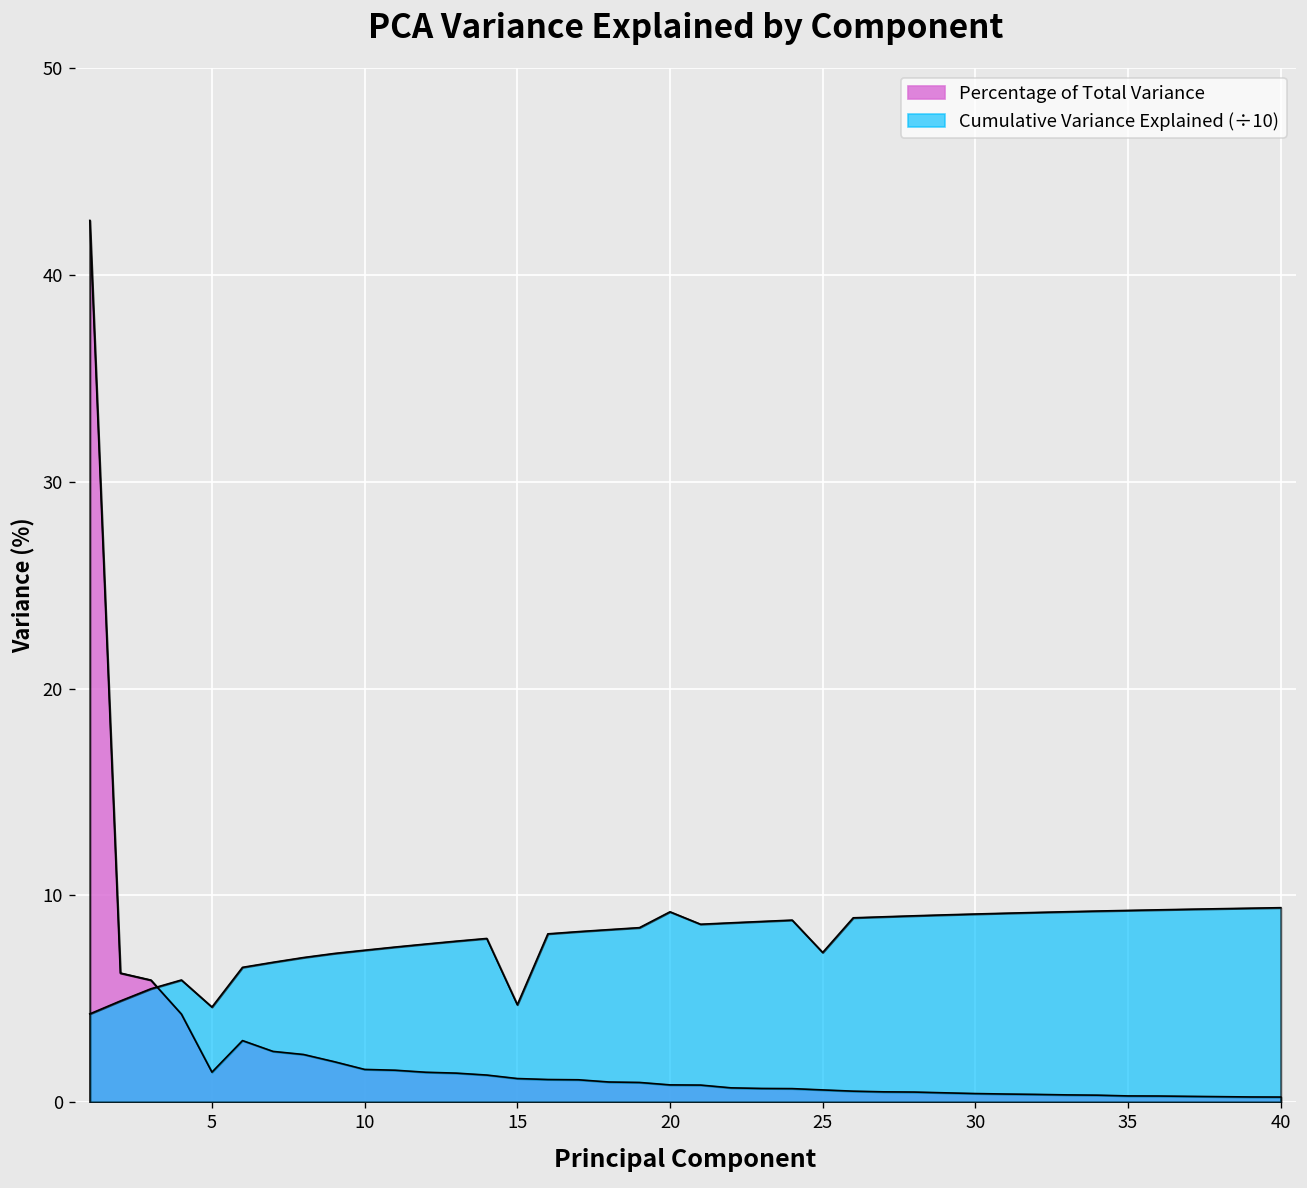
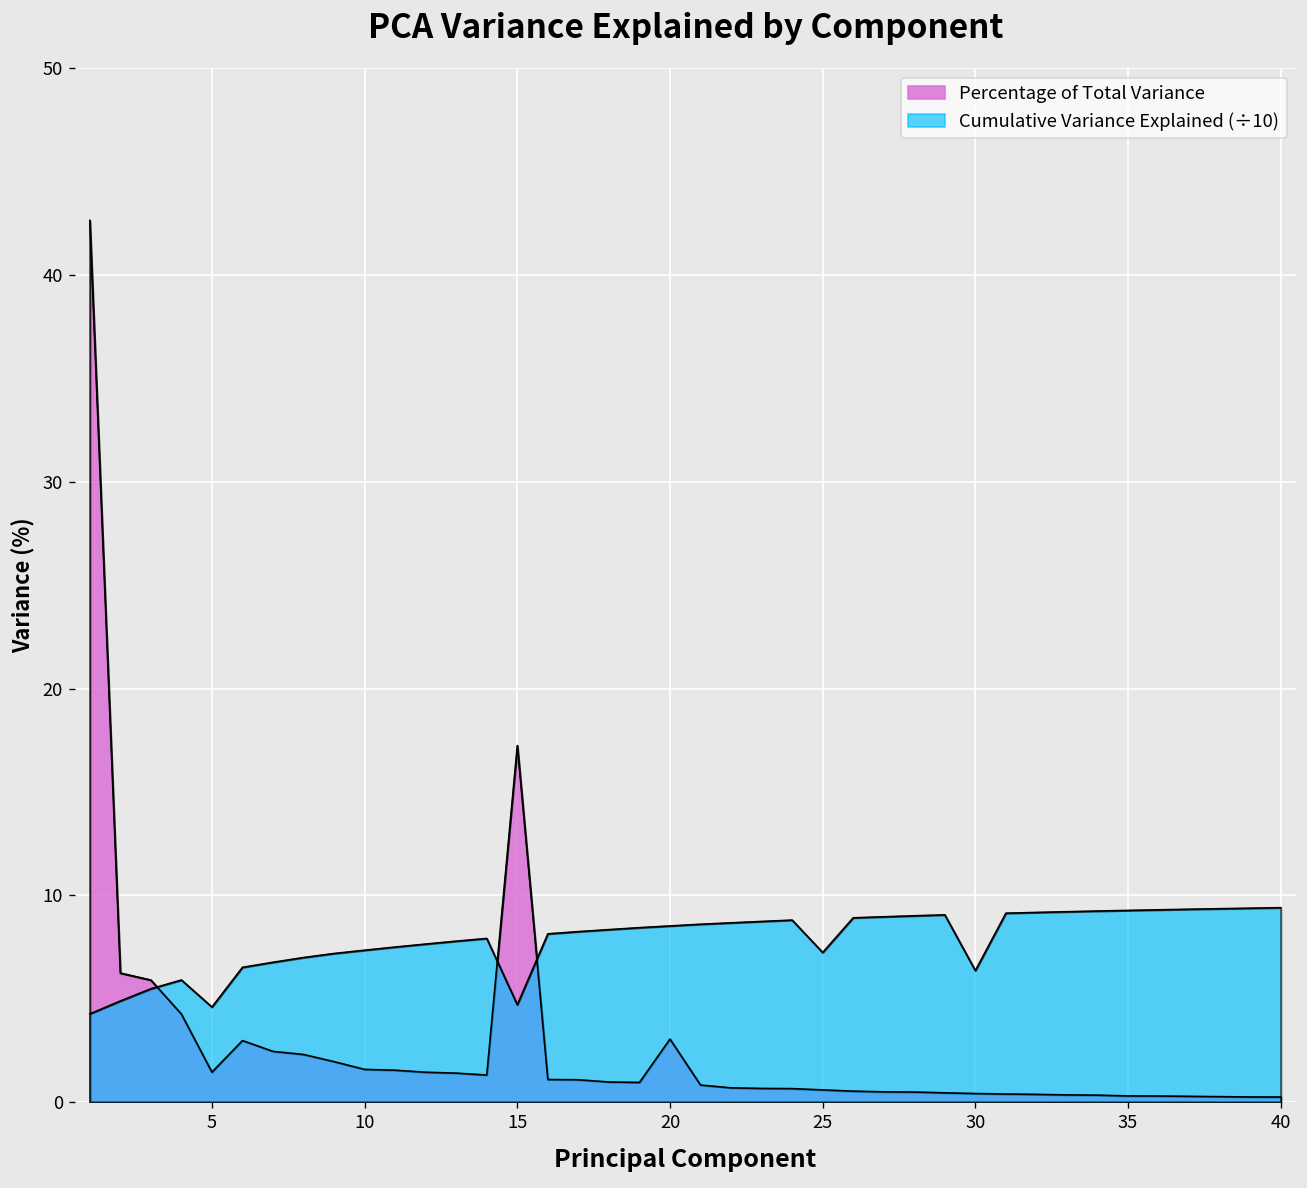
Percentage of Total Variance, 15: 1.1 -> 17.2
Percentage of Total Variance, 20: 0.8 -> 3.0
Cumulative Variance Explained (÷10), 20: 9.2 -> 8.5
Cumulative Variance Explained (÷10), 30: 9.1 -> 6.4
